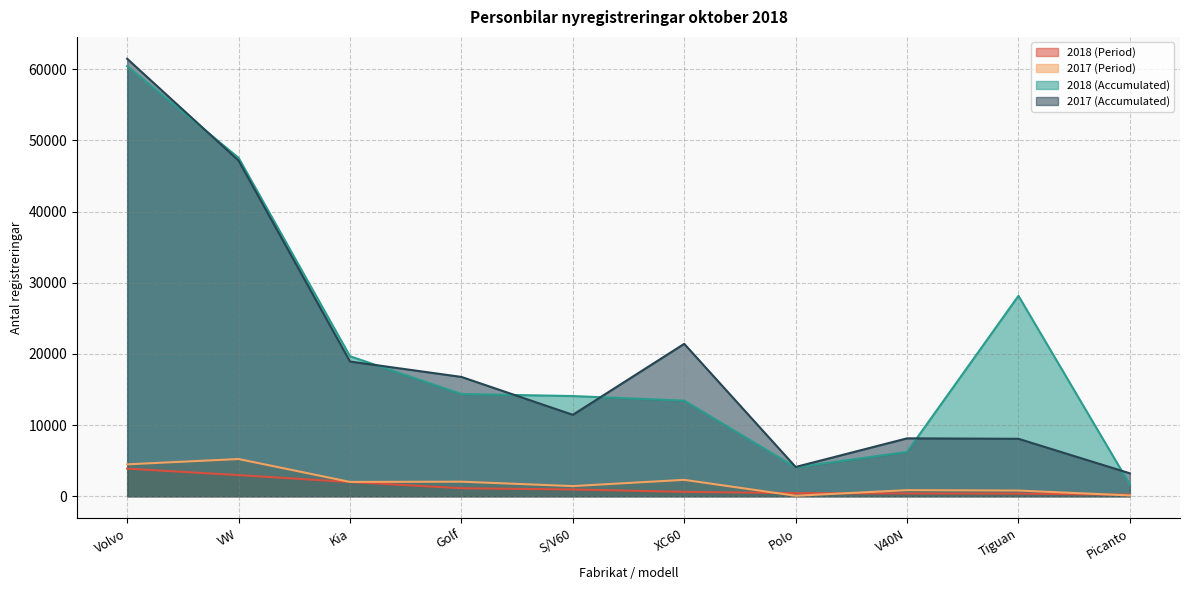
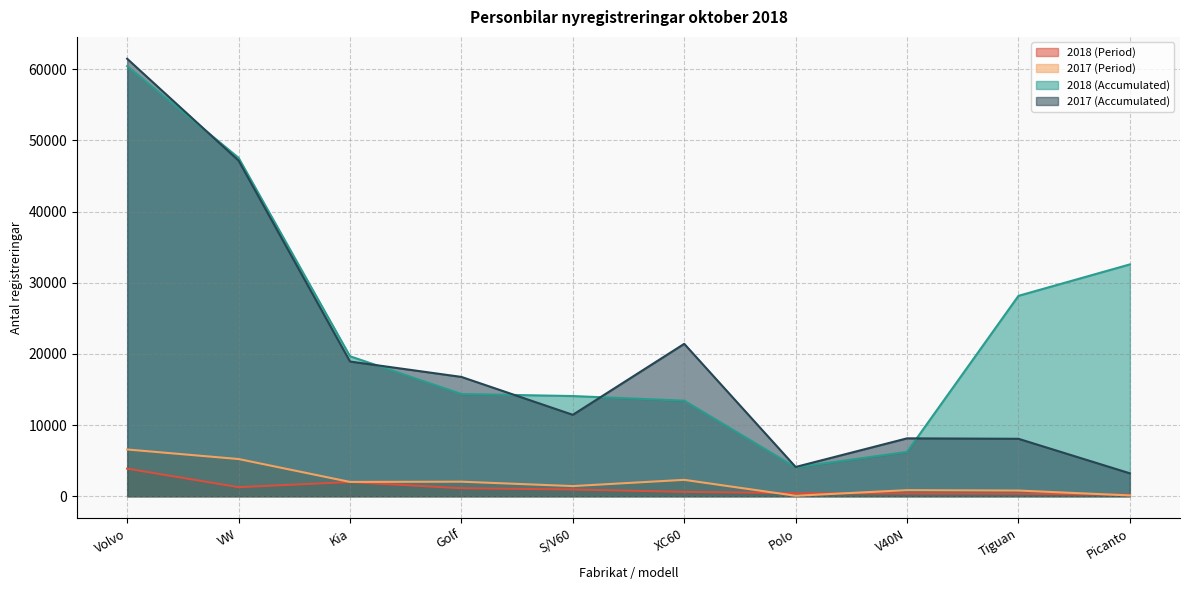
2017 (Period), Volvo: 4000 -> 7000
2018 (Period), VW: 3000 -> 1000
2018 (Accumulated), Picanto: 2000 -> 33000
